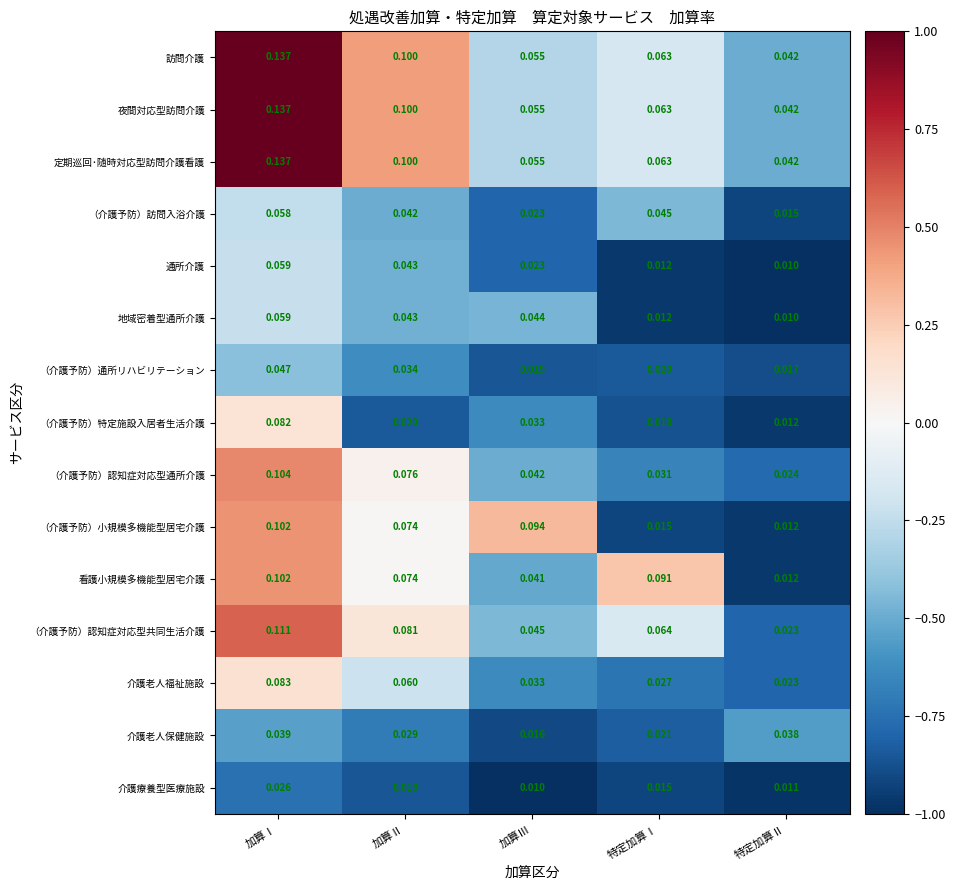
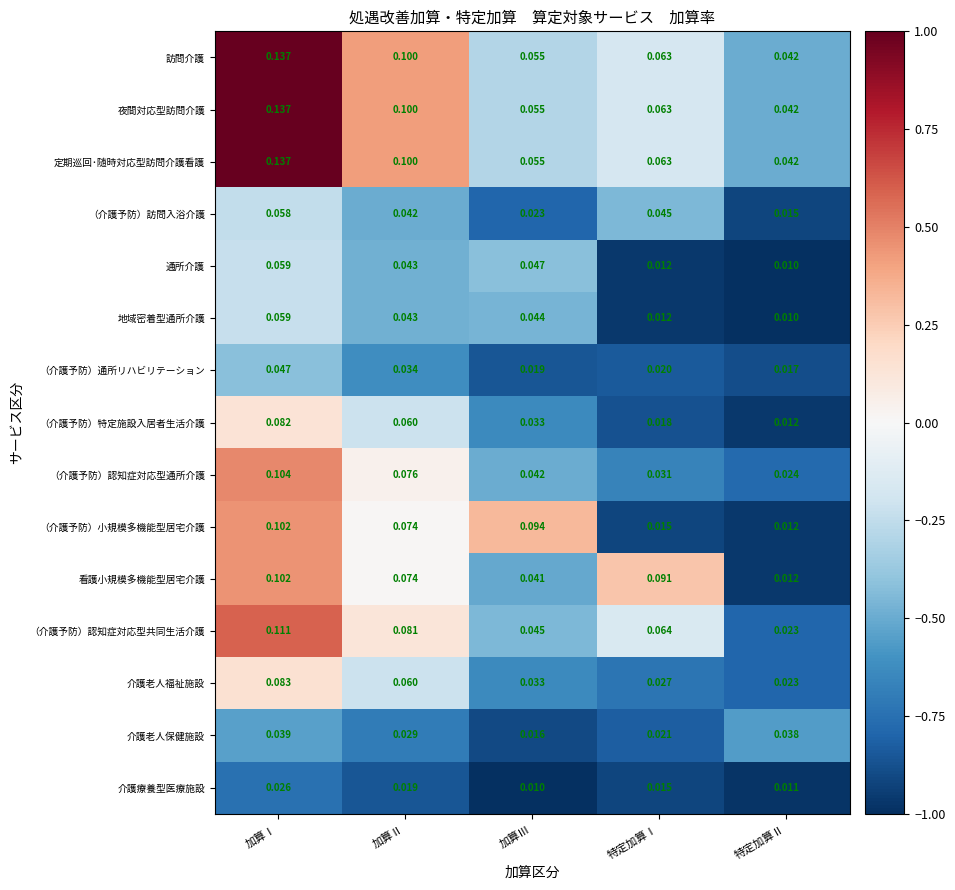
通所介護, 加算Ⅲ: 0.023 -> 0.047
（介護予防）特定施設入居者生活介護, 加算Ⅱ: 0.020 -> 0.060
